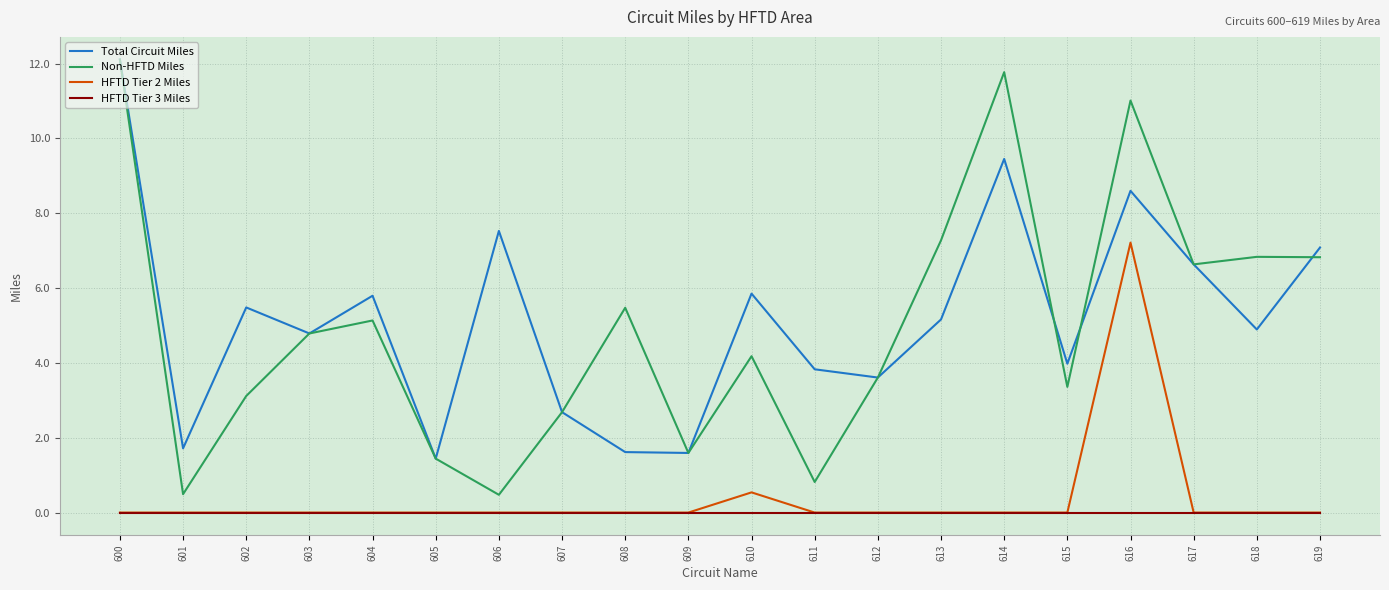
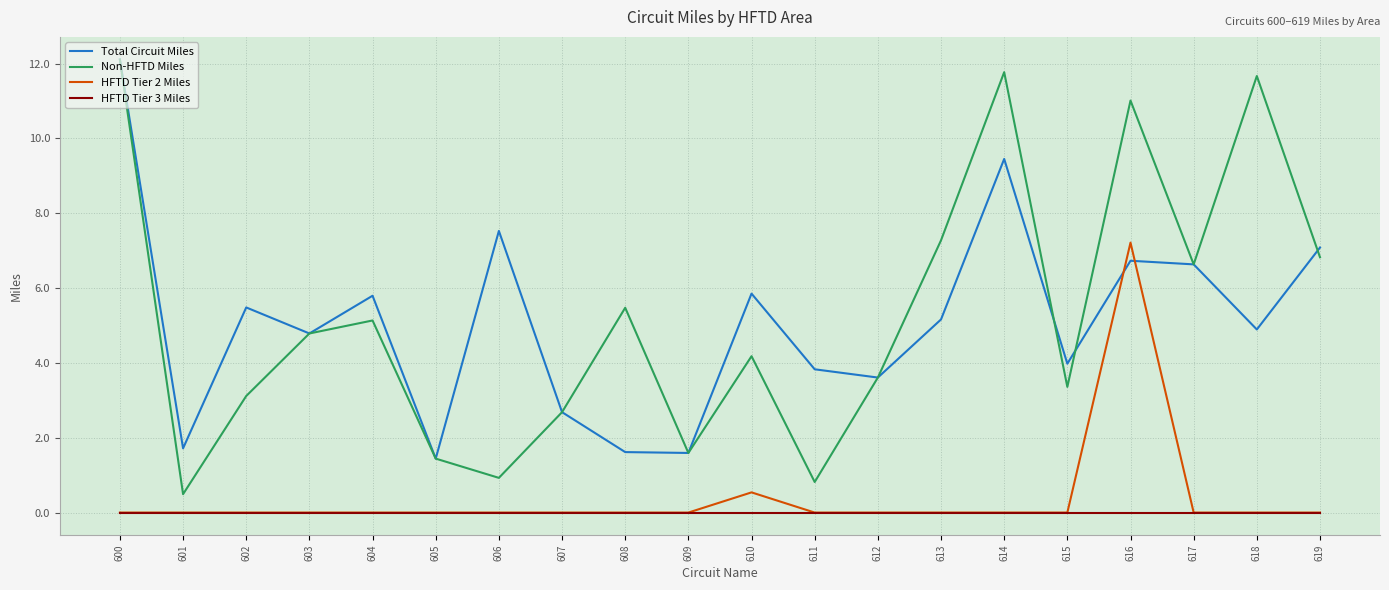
Non-HFTD Miles, 606: 0.5 -> 0.9
Total Circuit Miles, 616: 8.6 -> 6.7
Non-HFTD Miles, 618: 6.8 -> 11.7
